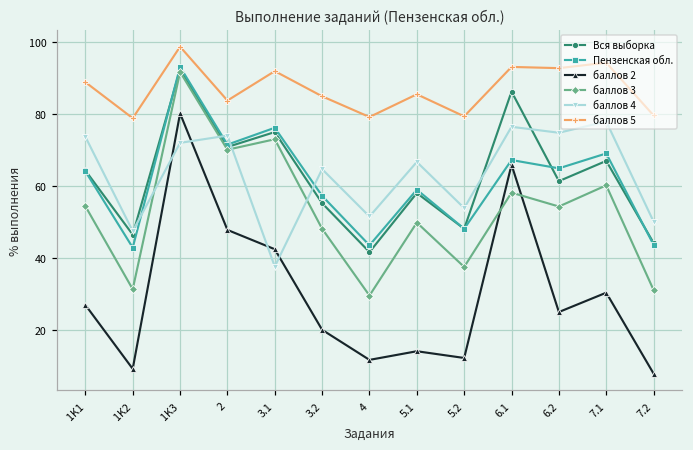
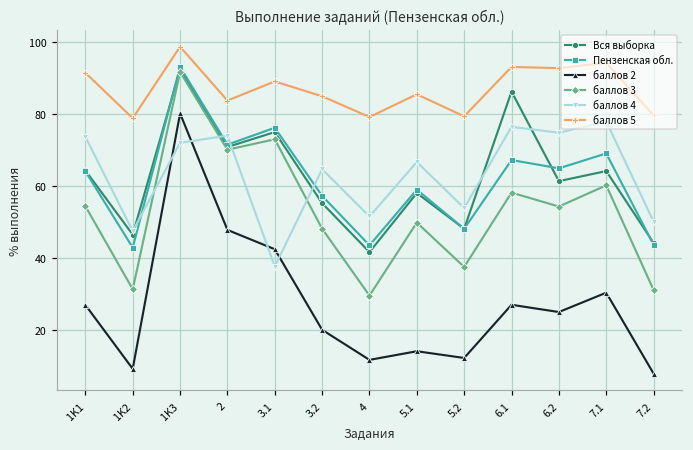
баллов 5, 1K1: 89 -> 92
баллов 5, 3.1: 92 -> 89
баллов 2, 6.1: 66 -> 27
Вся выборка, 7.1: 67 -> 64
